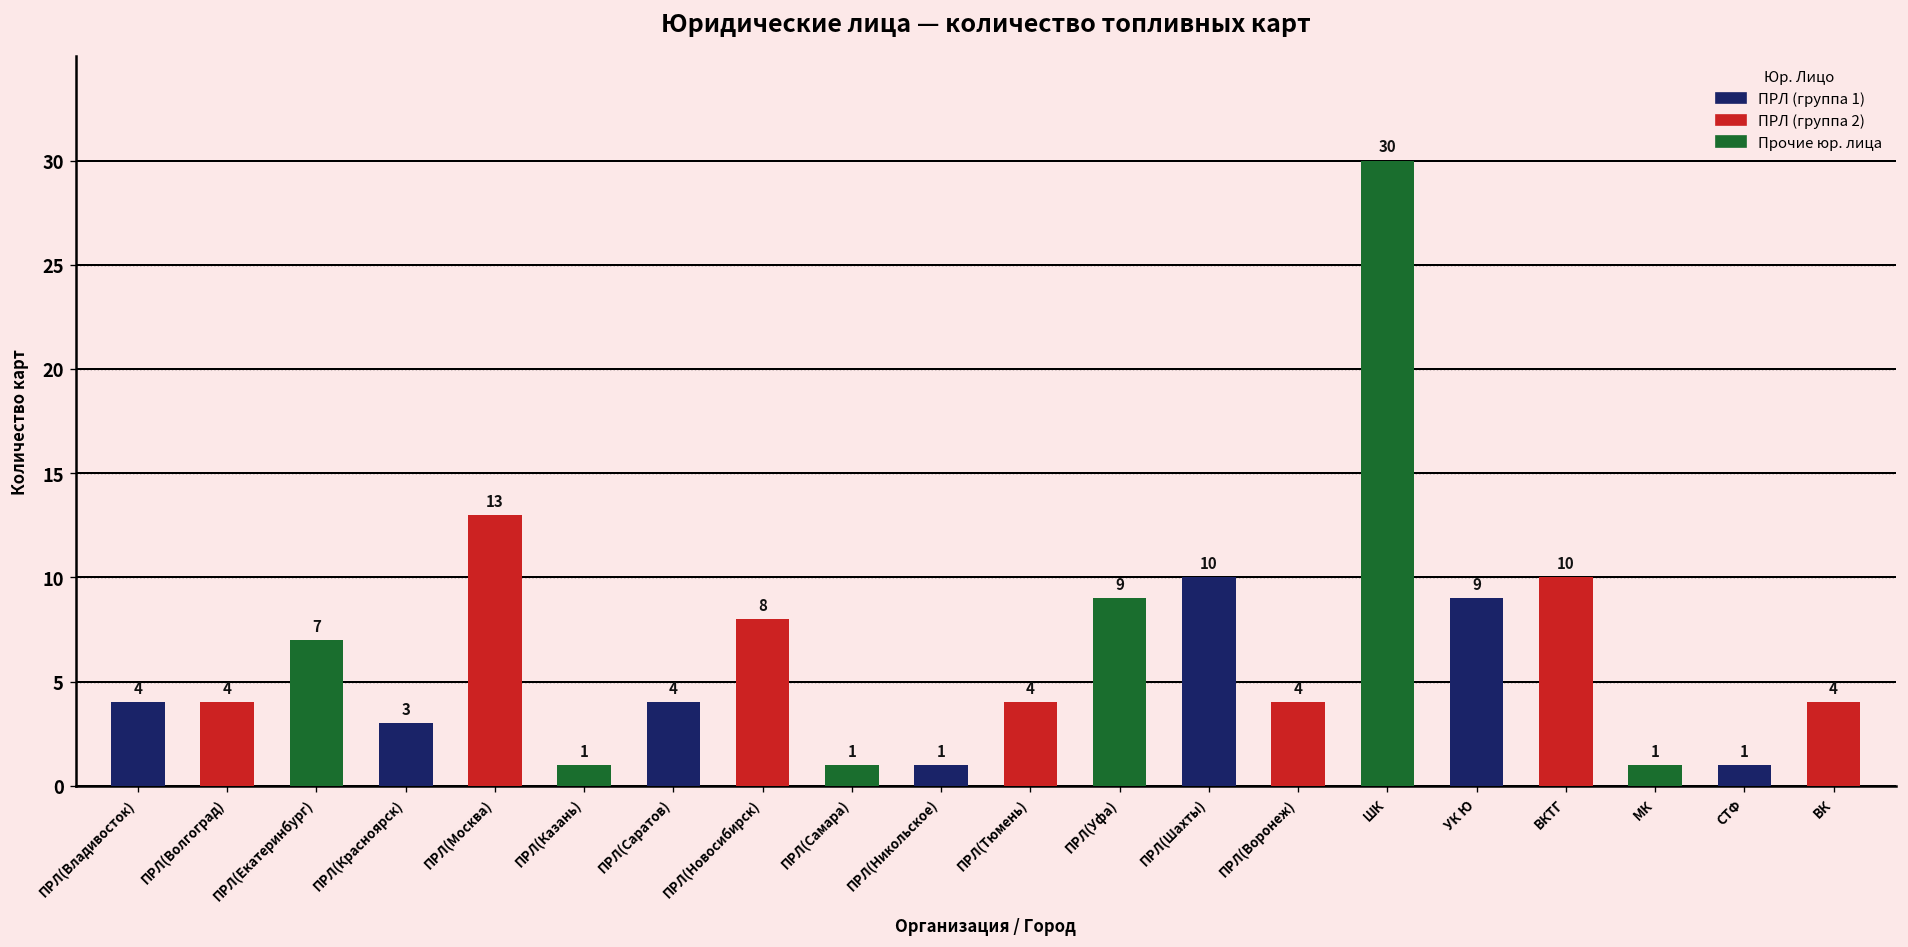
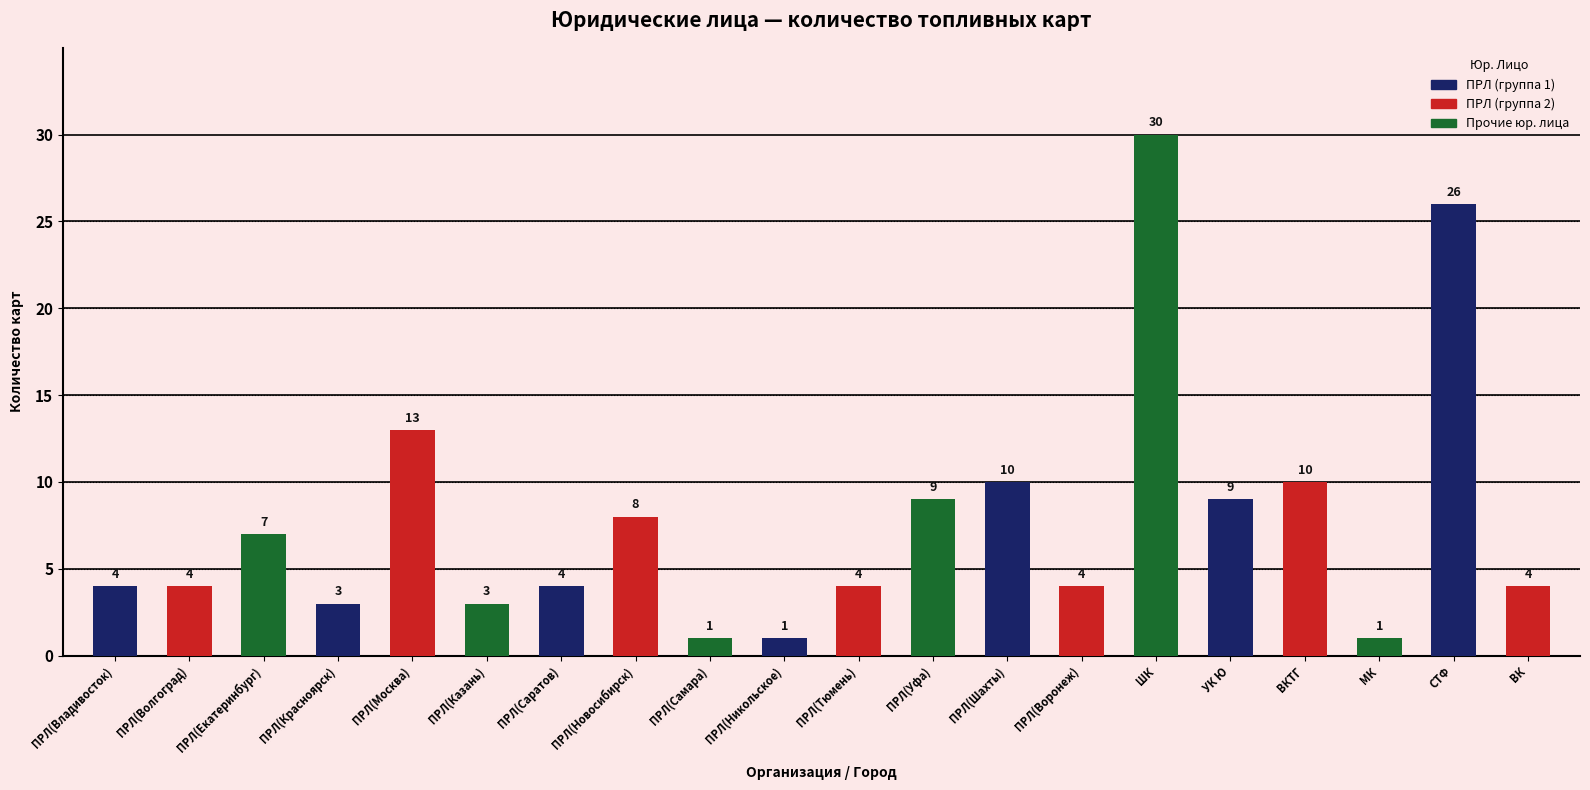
ПРЛ(Казань): 1 -> 3
СТФ: 1 -> 26
